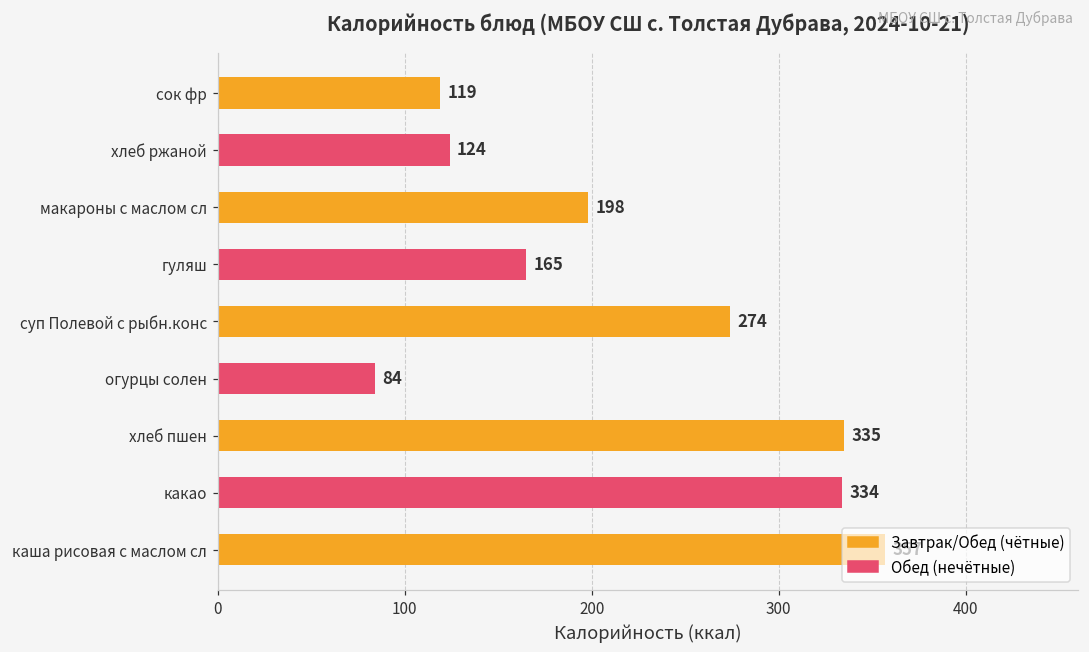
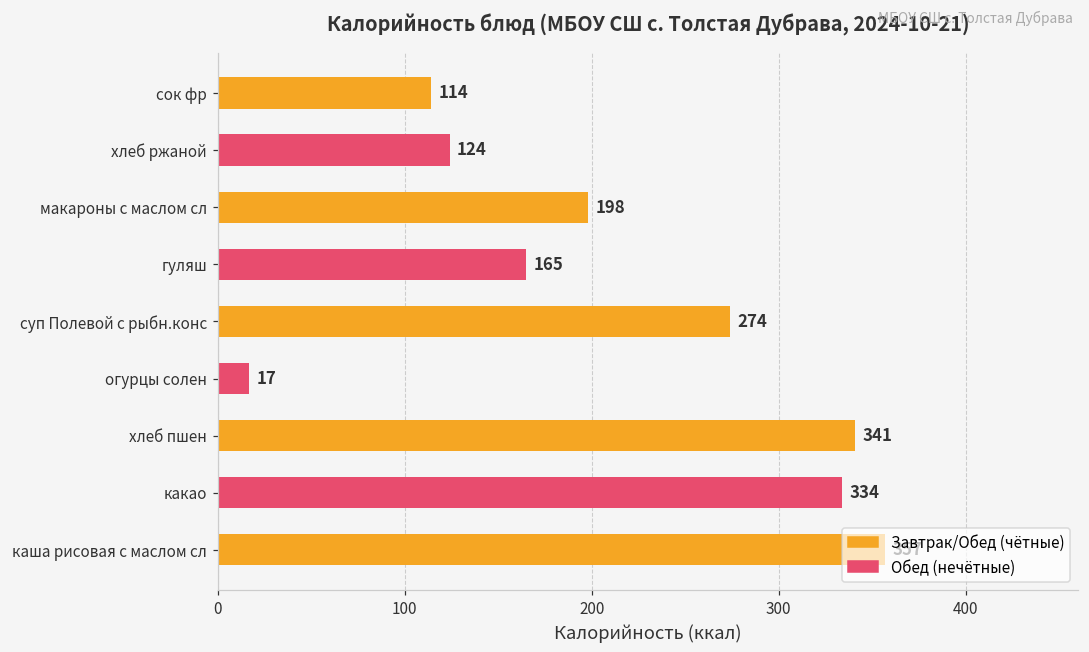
сок фр: 119 -> 114
огурцы солен: 84 -> 17
хлеб пшен: 335 -> 341
